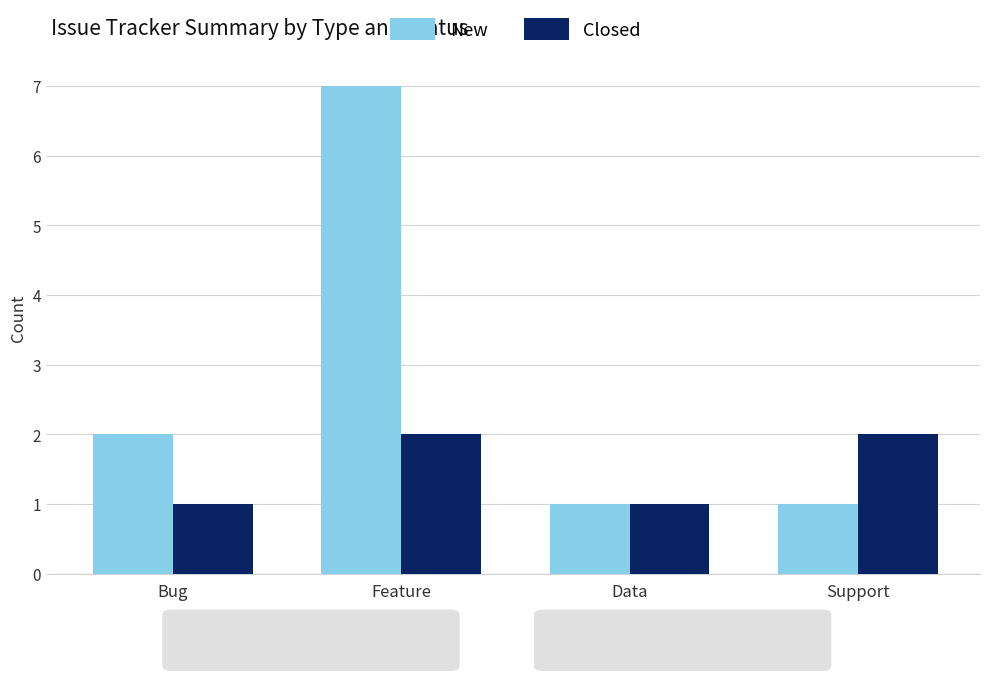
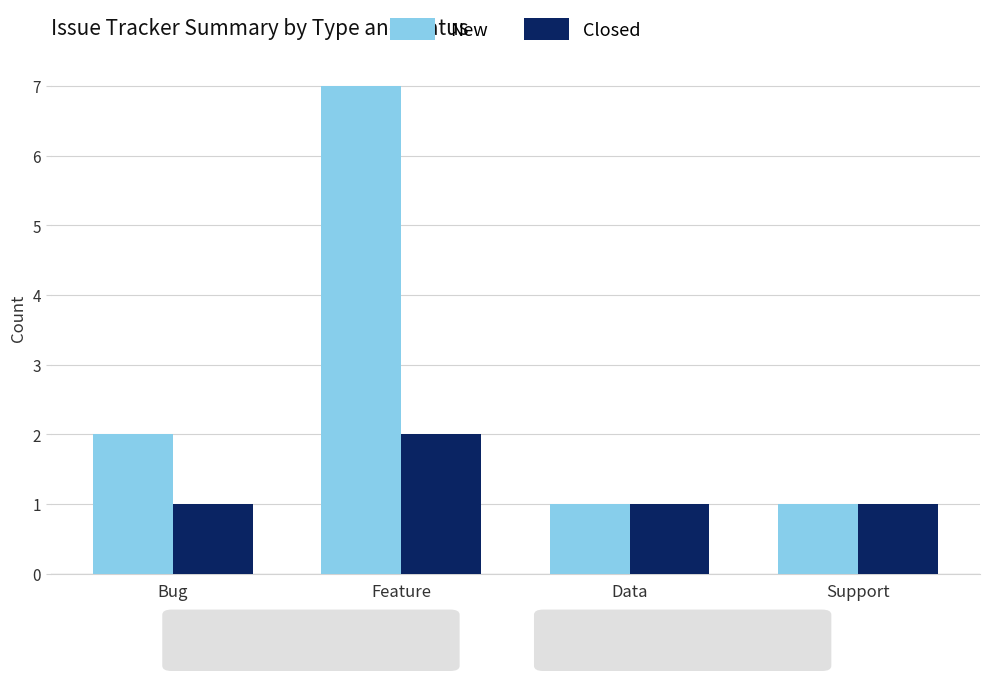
Closed, Support: 2 -> 1
